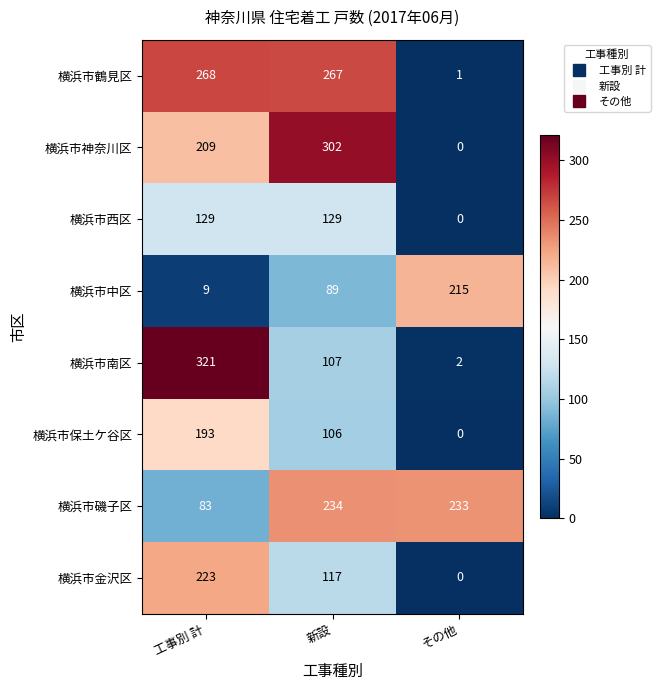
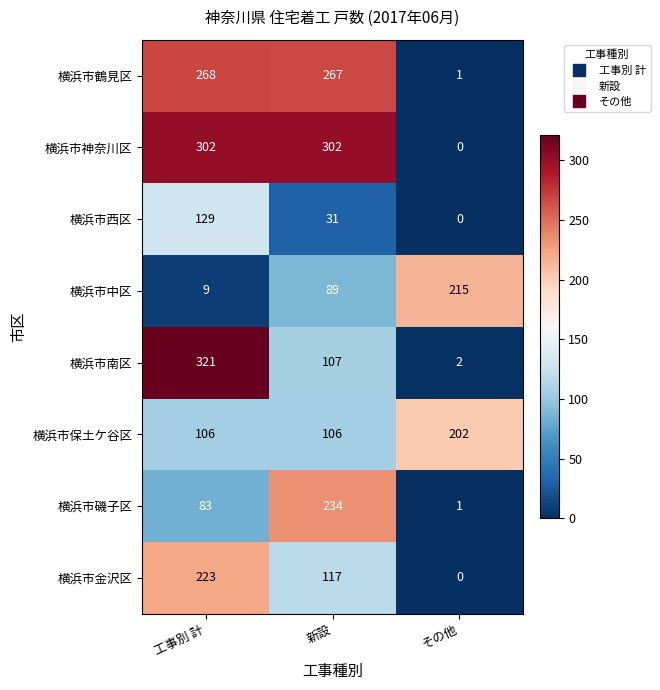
横浜市神奈川区, 工事別 計: 209 -> 302
横浜市西区, 新設: 129 -> 31
横浜市保土ケ谷区, 工事別 計: 193 -> 106
横浜市保土ケ谷区, その他: 0 -> 202
横浜市磯子区, その他: 233 -> 1
